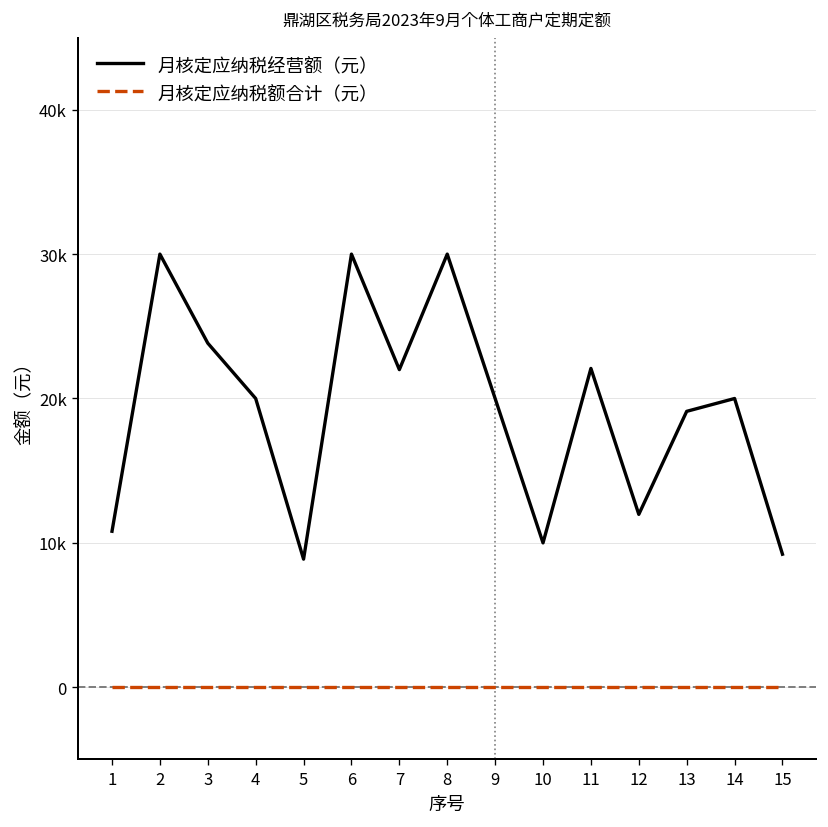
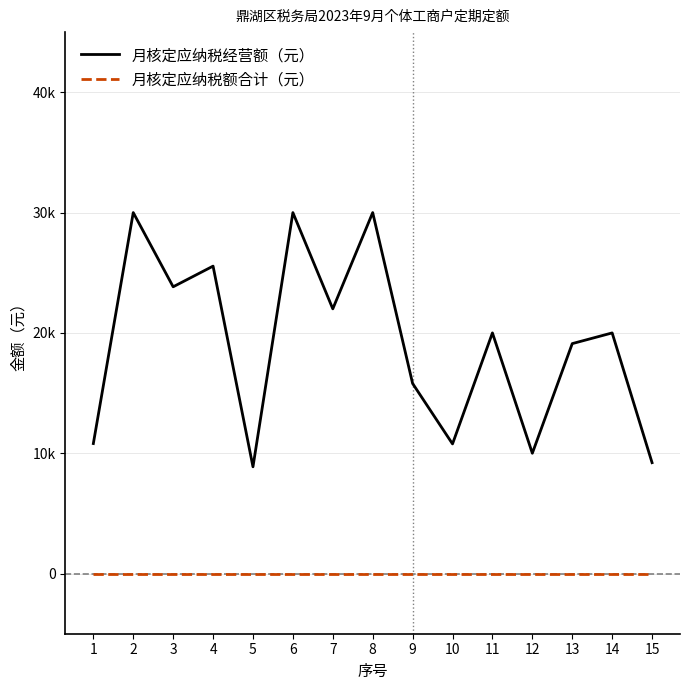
月核定应纳税经营额（元）, 4: 20000 -> 25600
月核定应纳税经营额（元）, 9: 20000 -> 15800
月核定应纳税经营额（元）, 10: 10000 -> 10800
月核定应纳税经营额（元）, 11: 22100 -> 20000
月核定应纳税经营额（元）, 12: 12000 -> 10000
